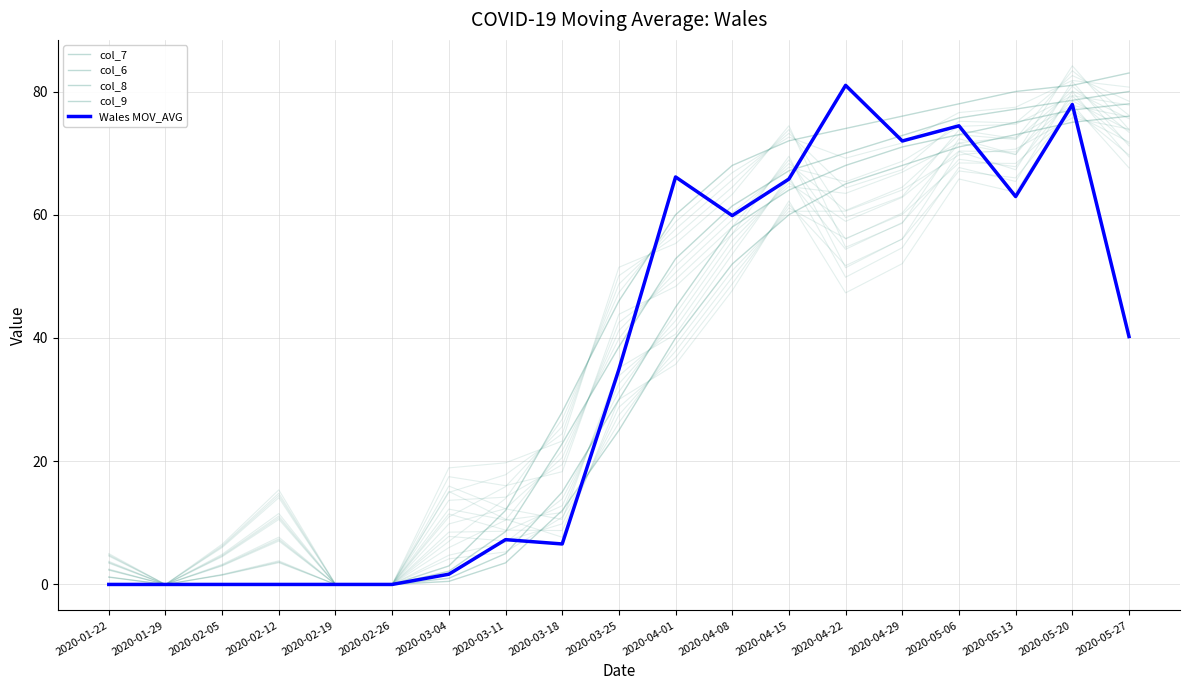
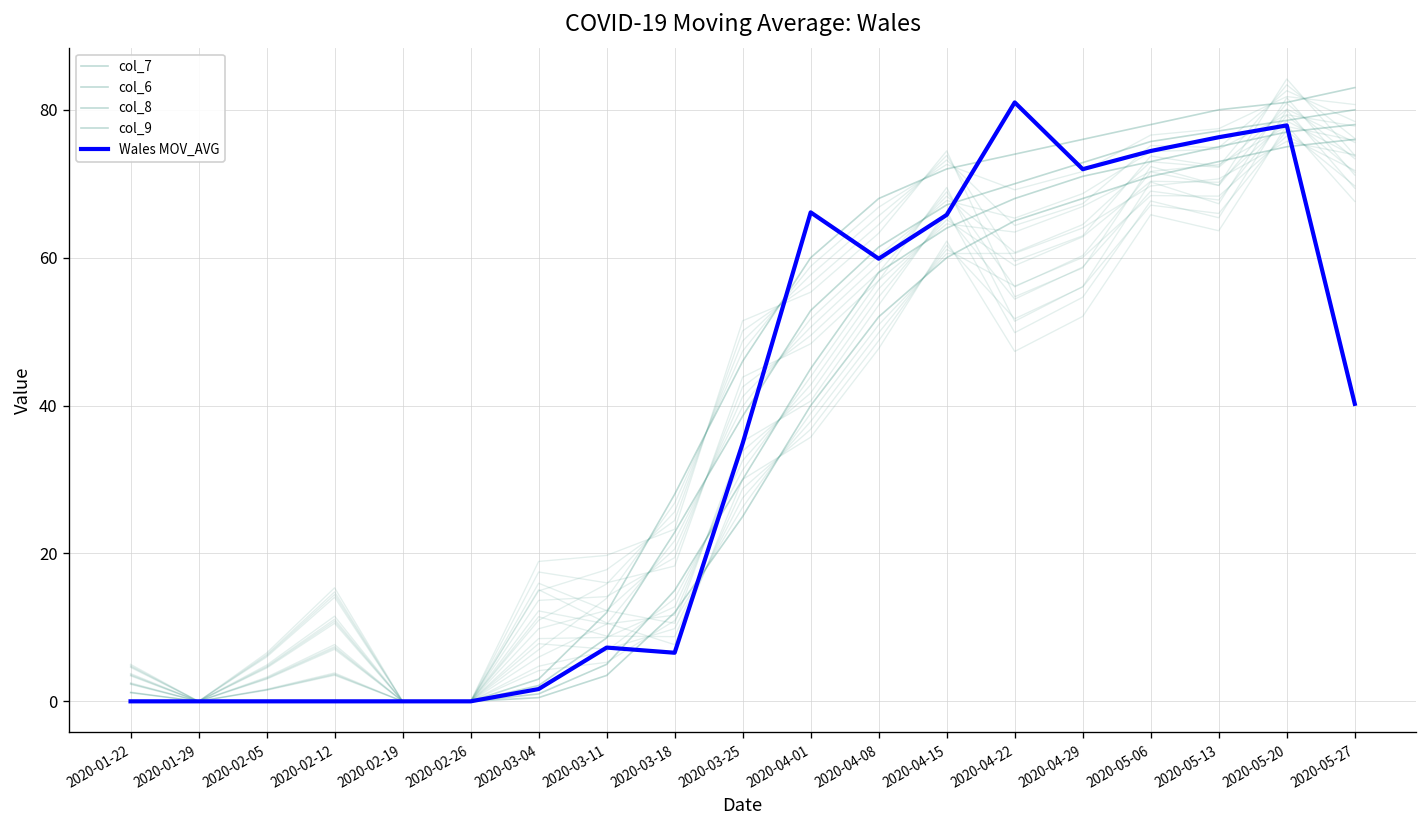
Wales MOV_AVG, 2020-05-13: 63 -> 76
